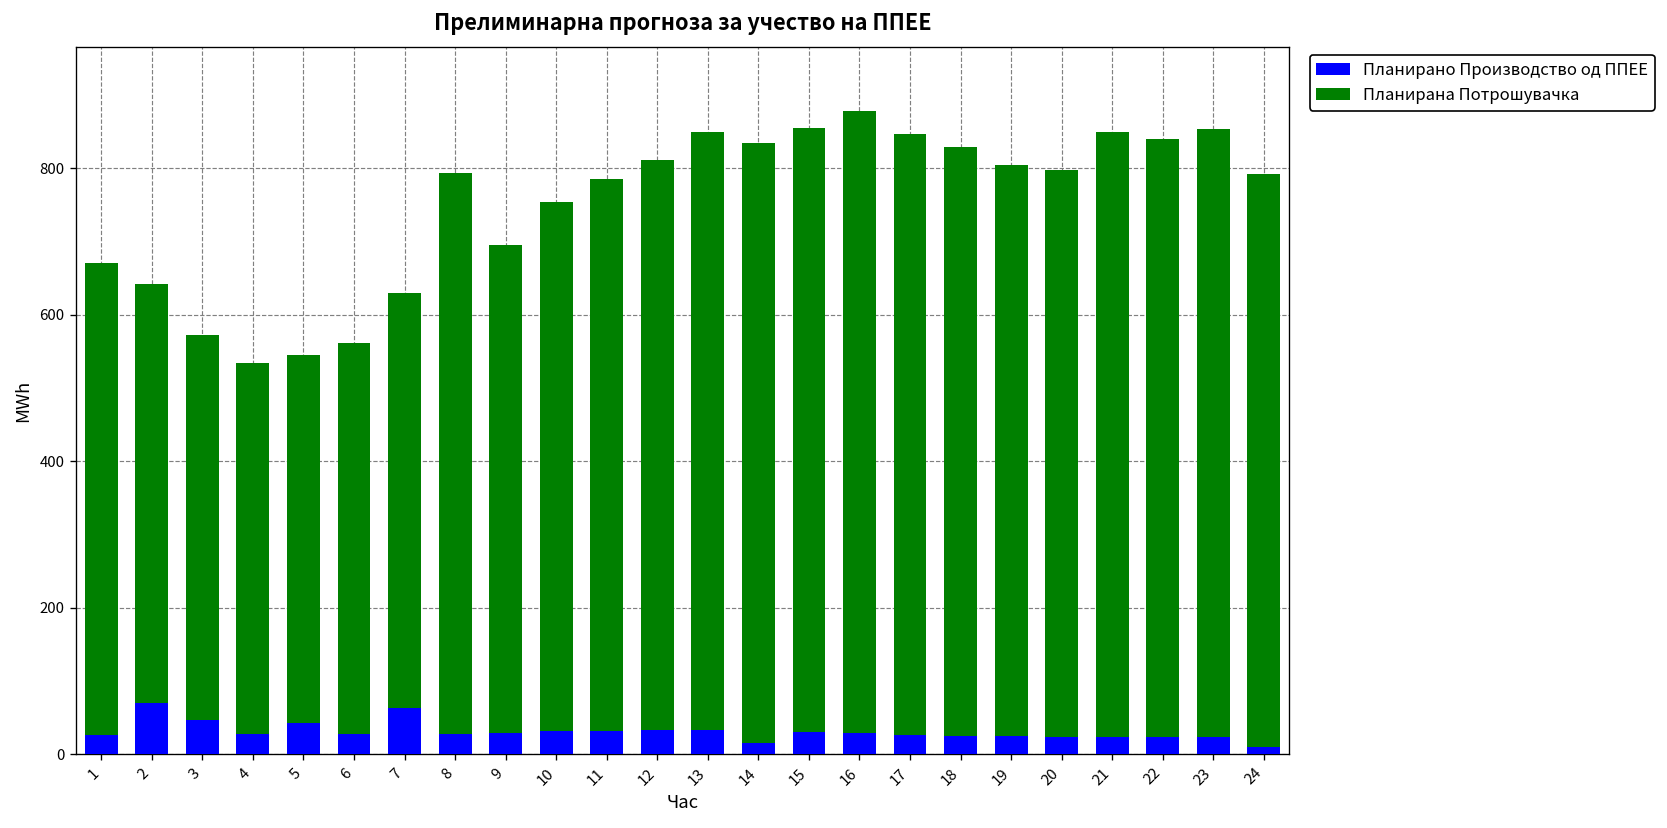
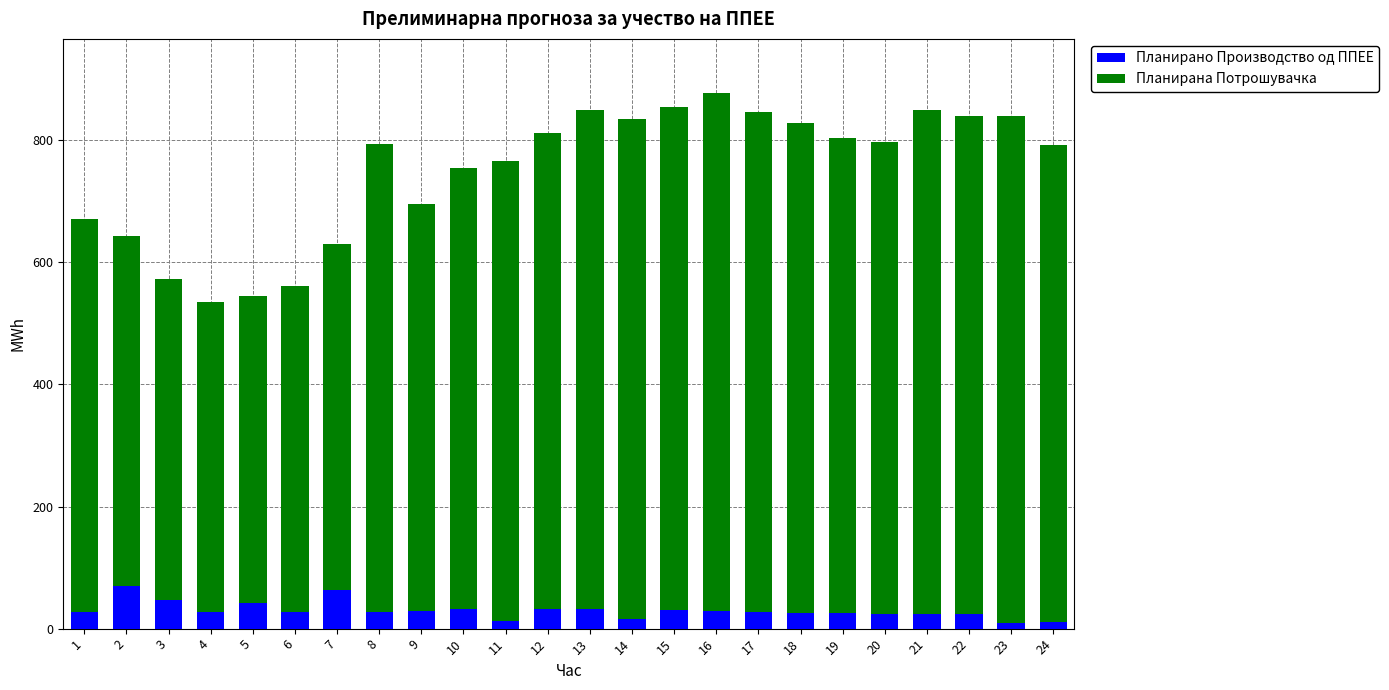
Планирано Производство од ППЕЕ, 11: 30 -> 10
Планирано Производство од ППЕЕ, 23: 20 -> 10
